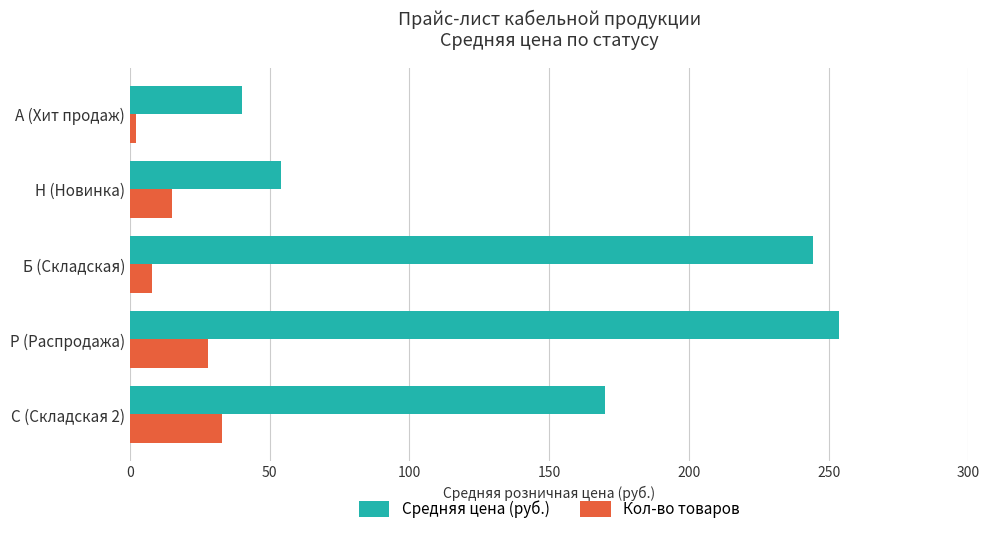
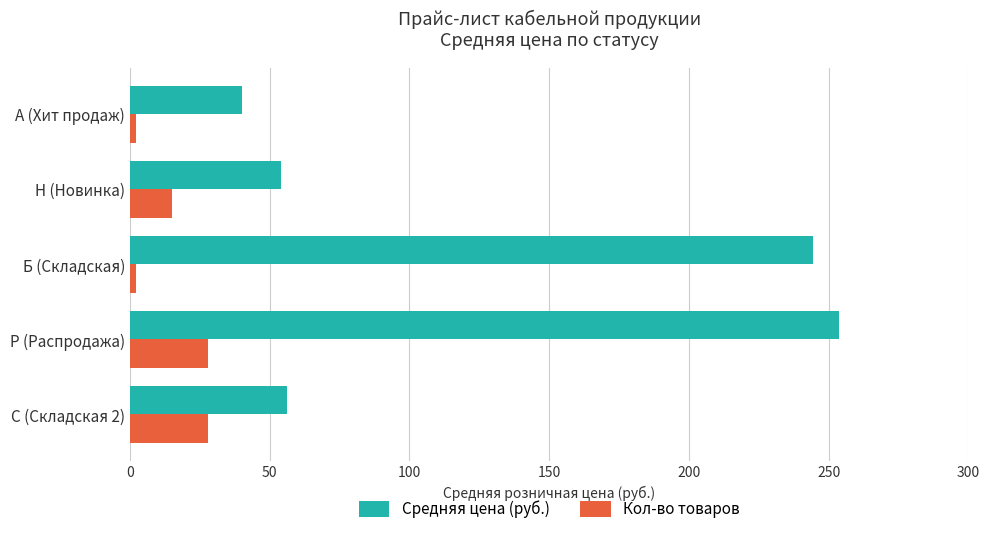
Кол-во товаров, Б (Складская): 8 -> 2
Средняя цена (руб.), С (Складская 2): 170 -> 56
Кол-во товаров, С (Складская 2): 33 -> 28
